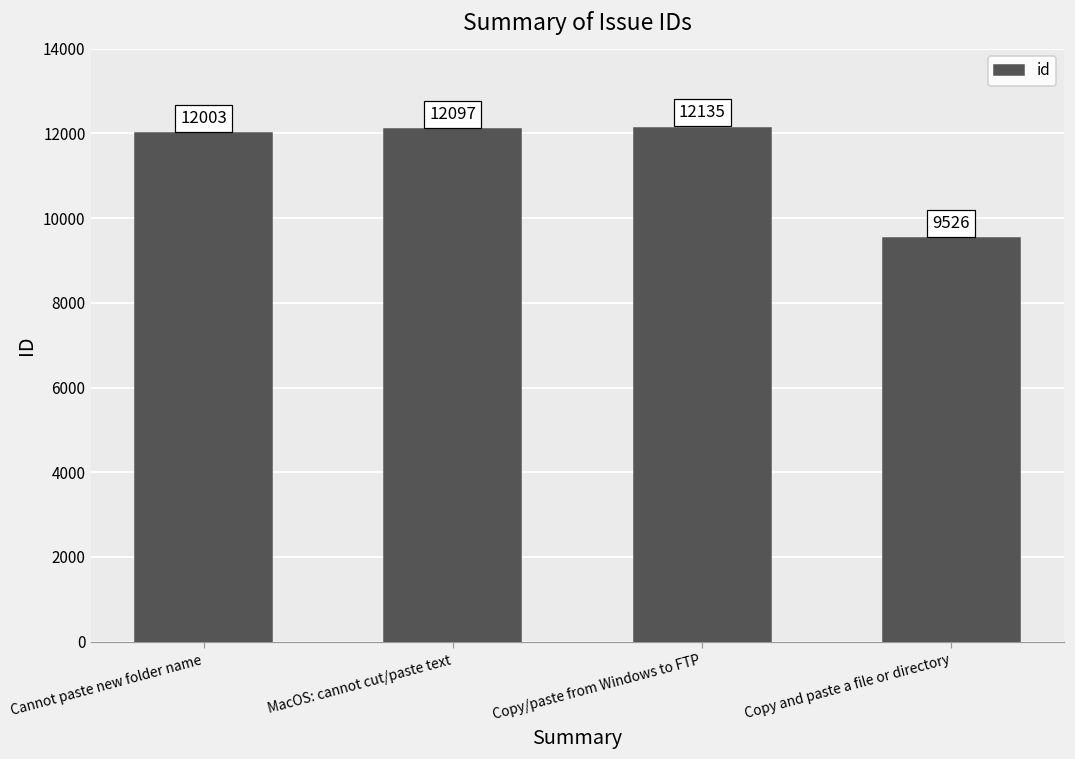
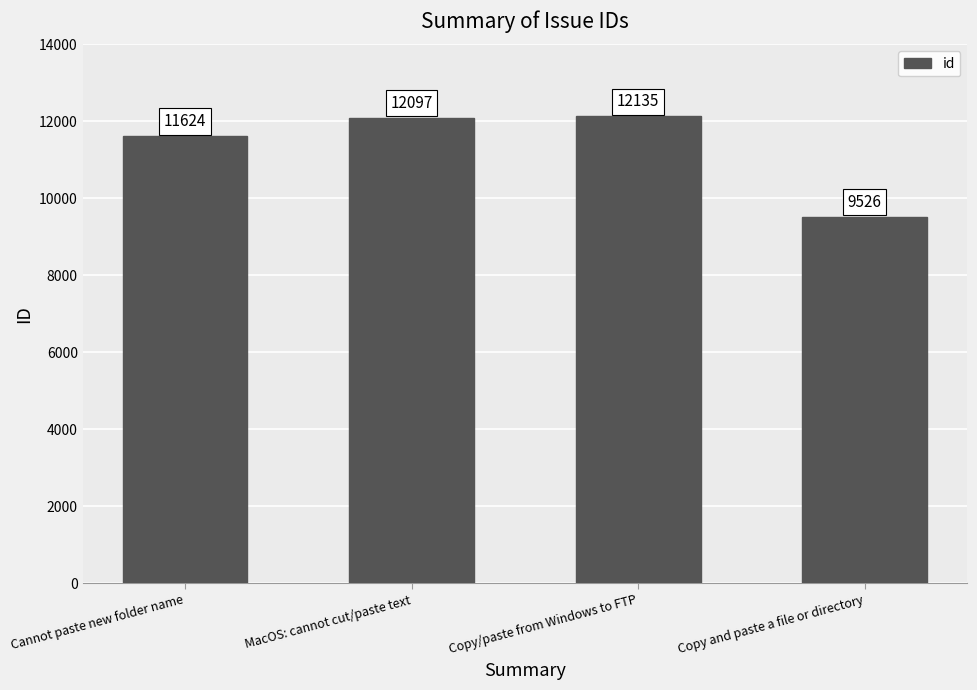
Cannot paste new folder name: 12003 -> 11624
